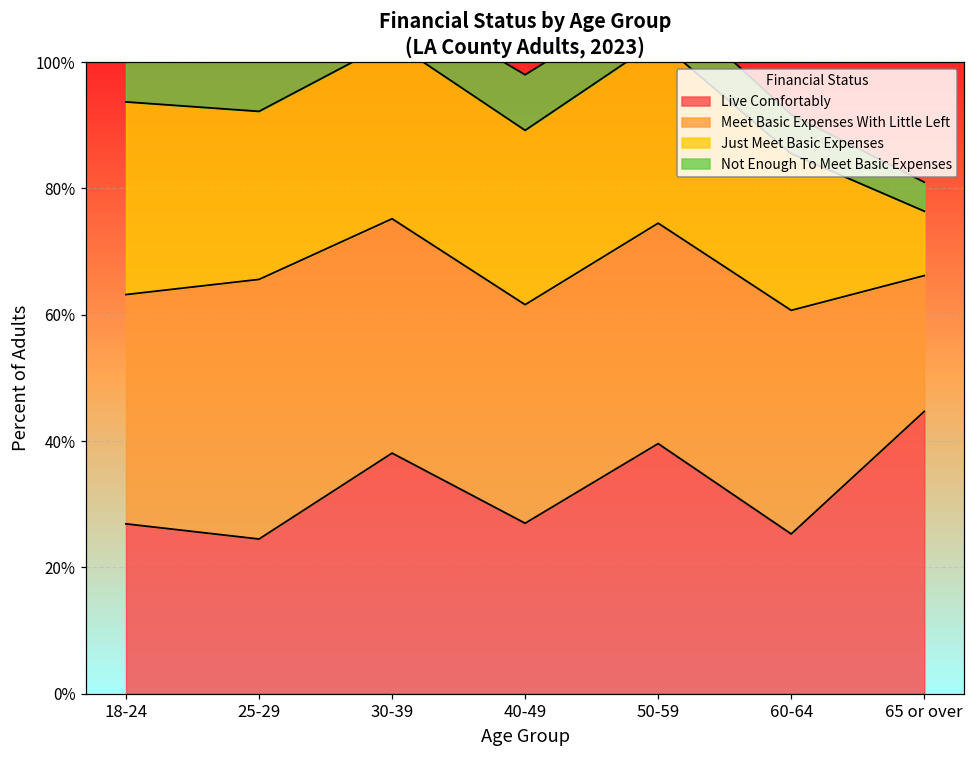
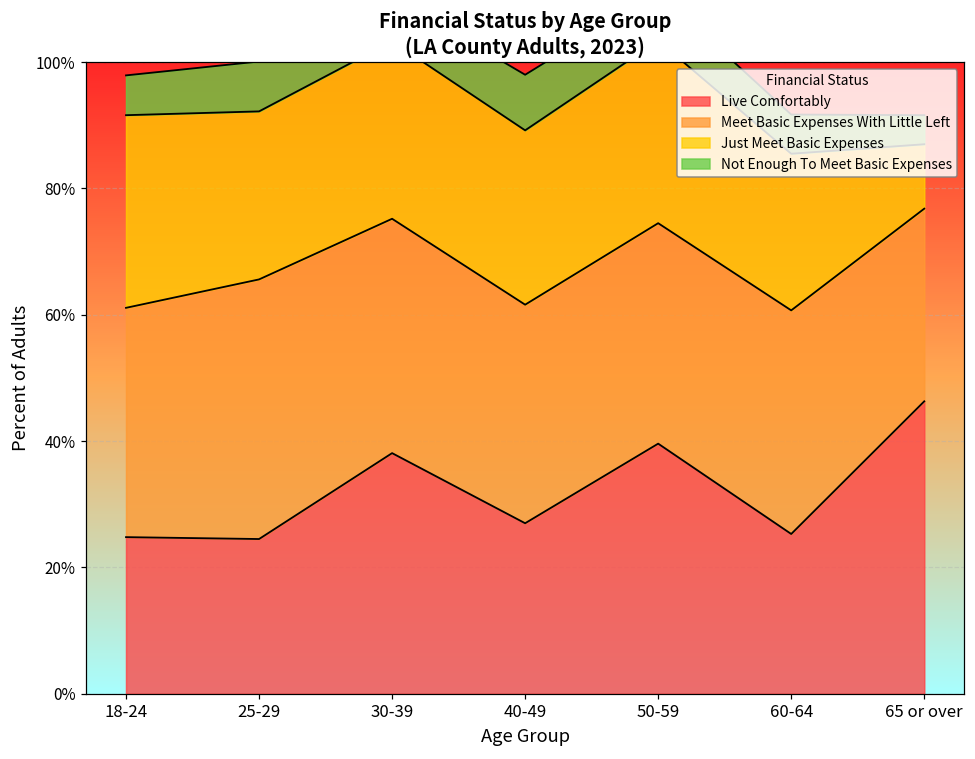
Live Comfortably, 18-24: 27% -> 25%
Live Comfortably, 65 or over: 45% -> 46%
Meet Basic Expenses With Little Left, 65 or over: 22% -> 31%
